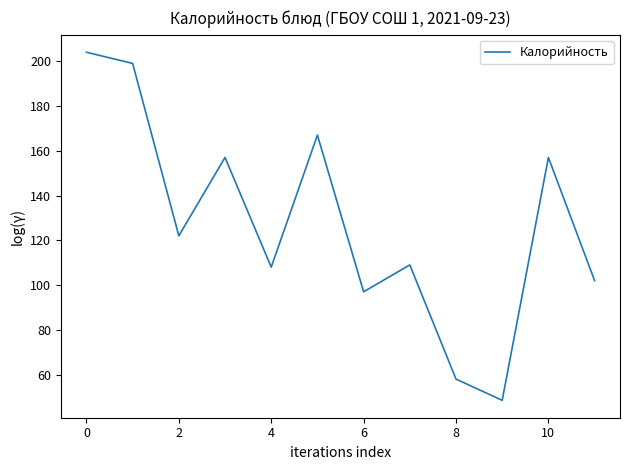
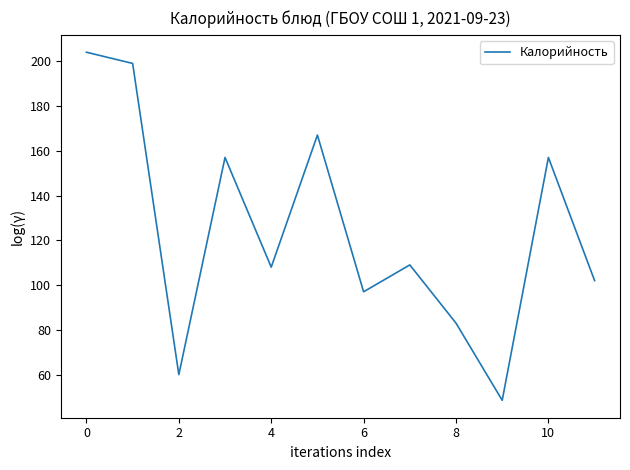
2: 122 -> 60
8: 58 -> 83
